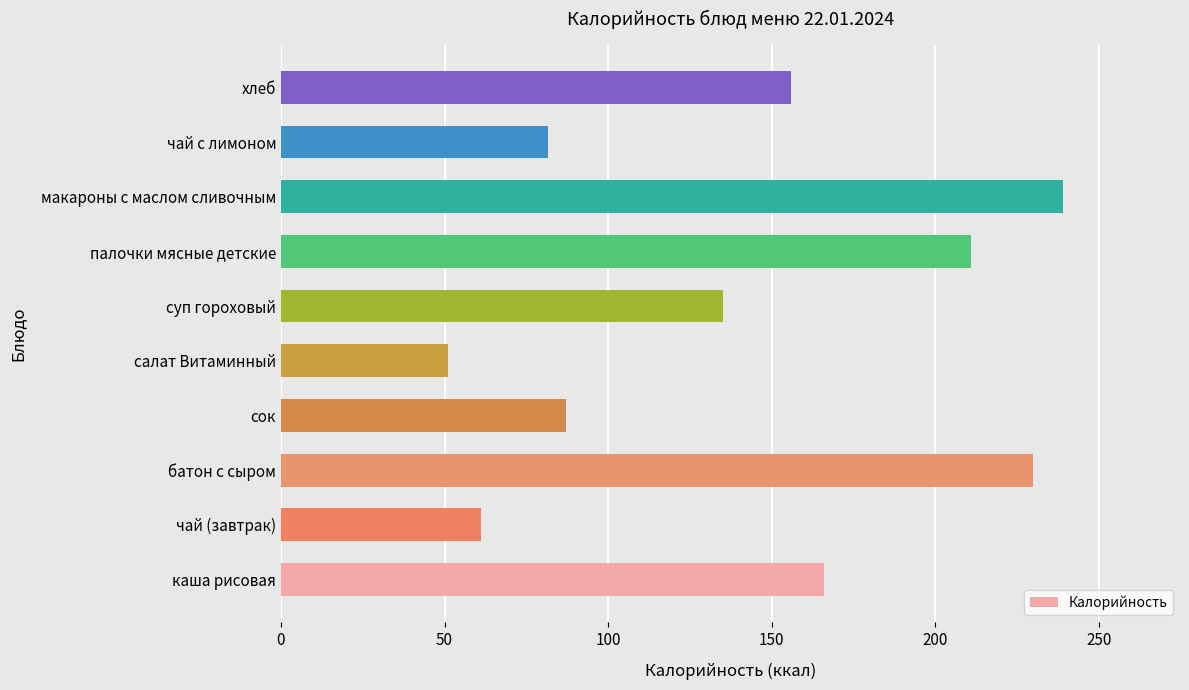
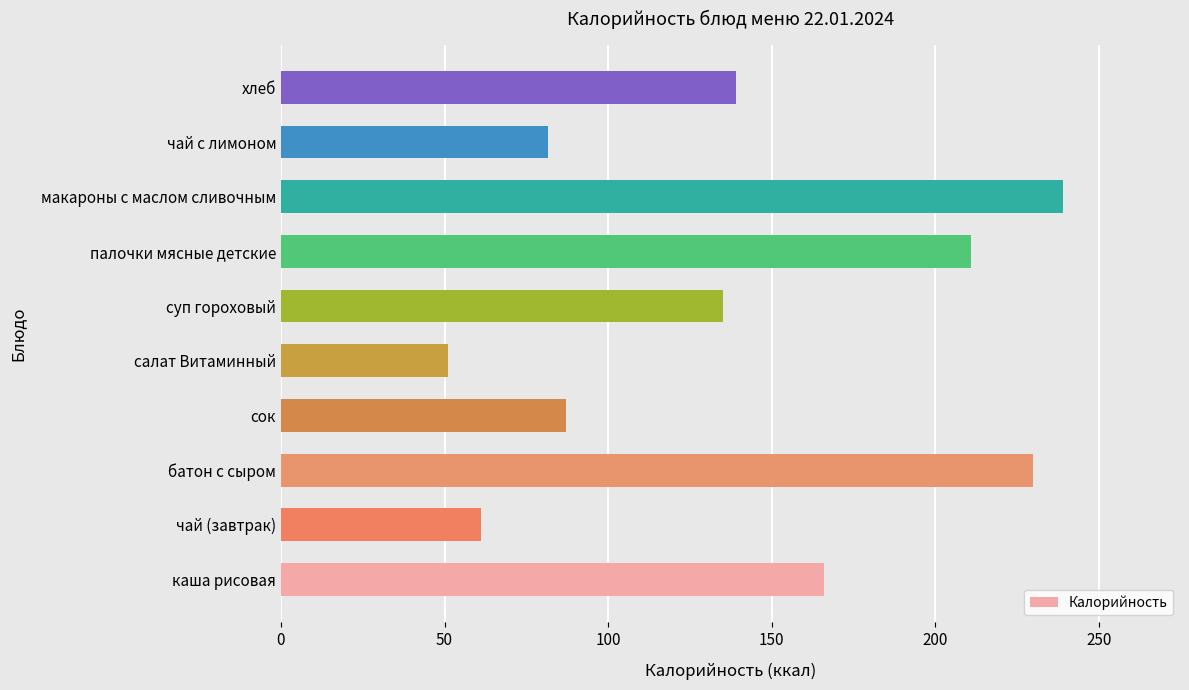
хлеб: 156 -> 139
